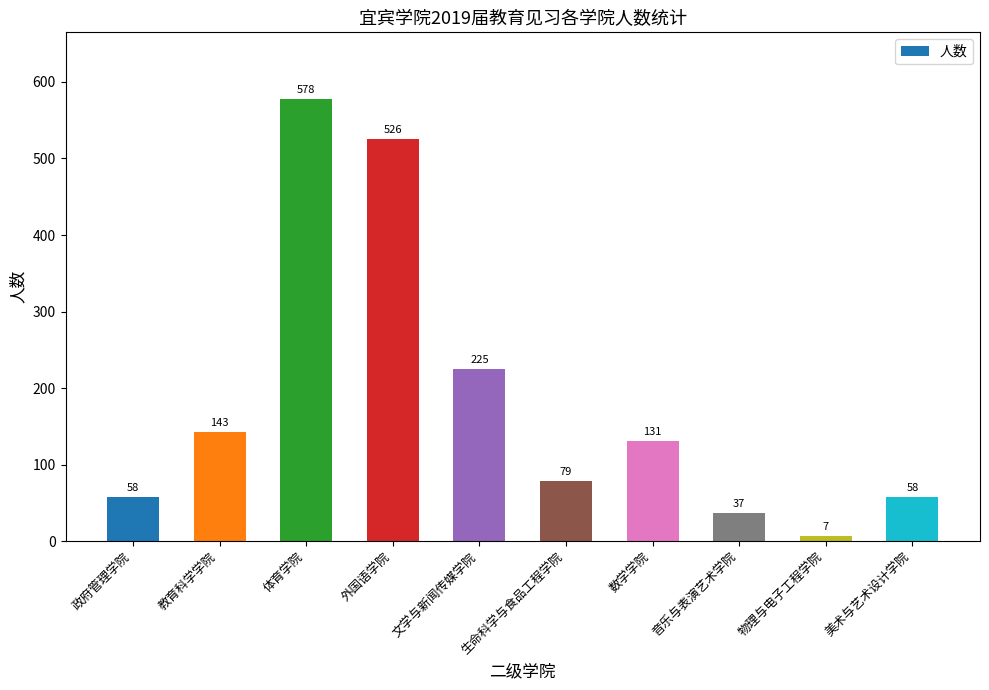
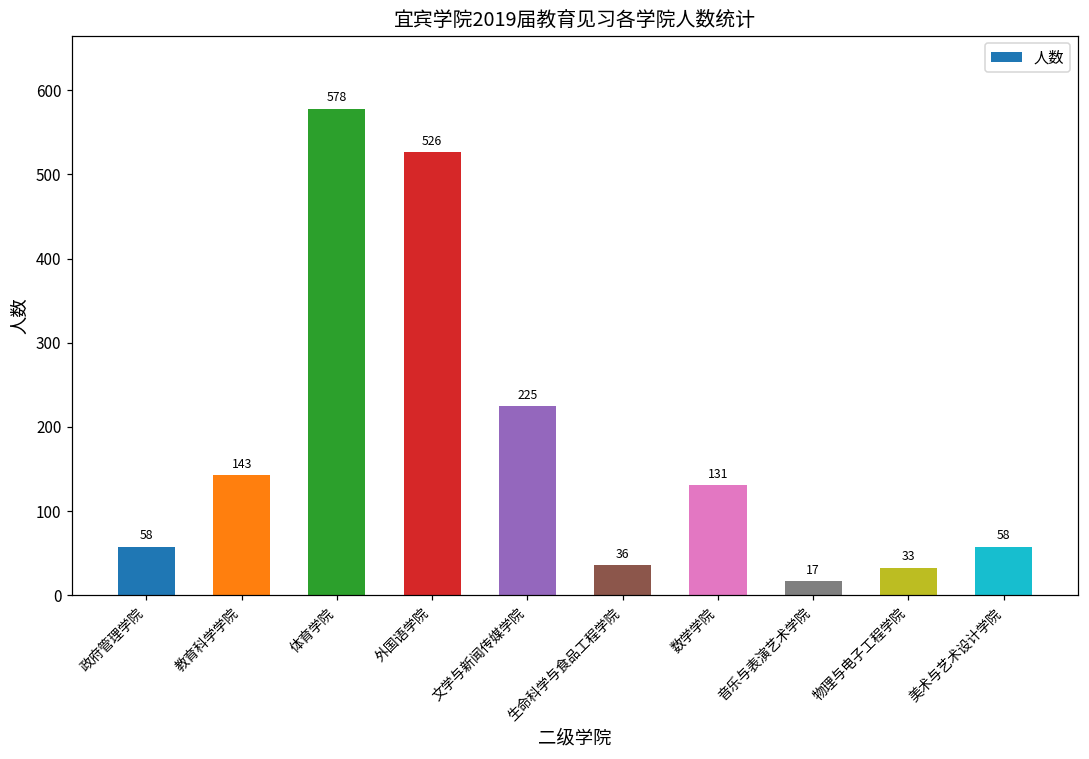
生命科学与食品工程学院: 79 -> 36
音乐与表演艺术学院: 37 -> 17
物理与电子工程学院: 7 -> 33
